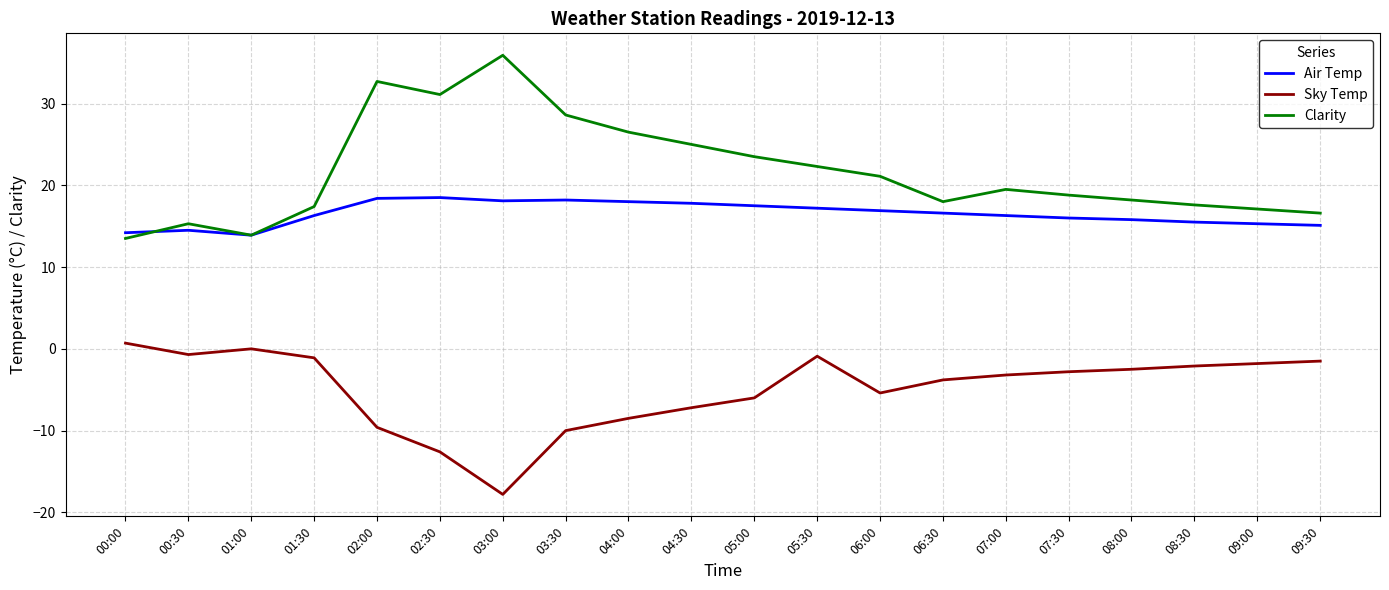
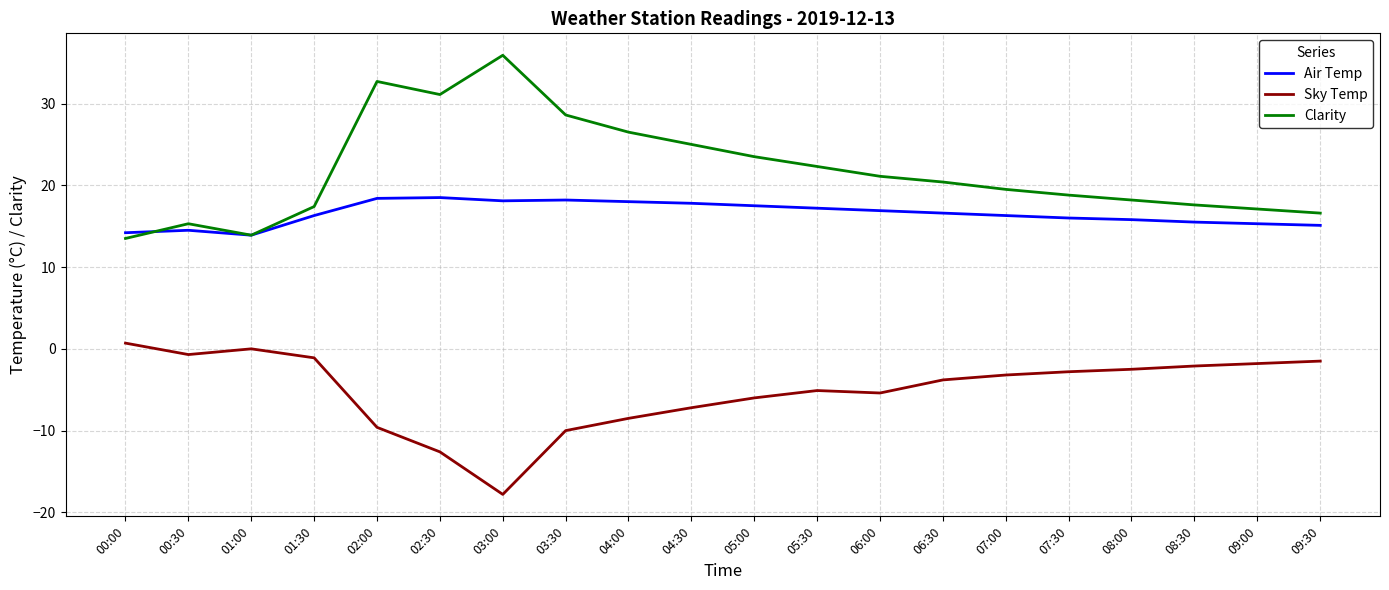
Sky Temp, 05:30: -1 -> -5
Clarity, 06:30: 18 -> 20
